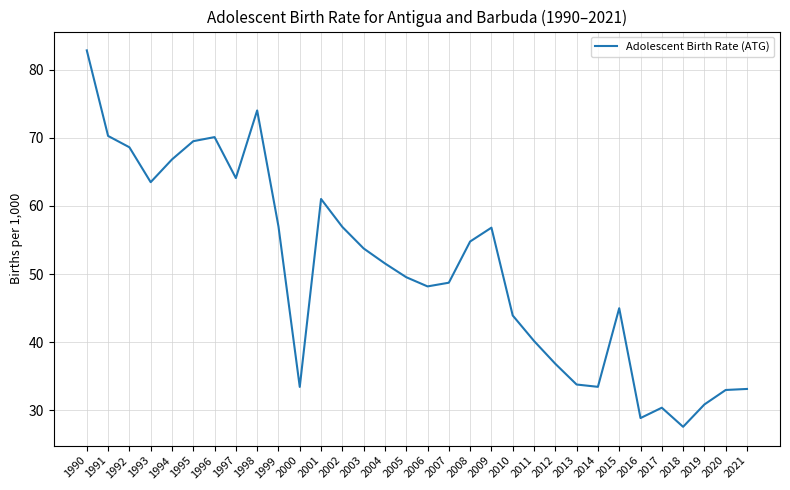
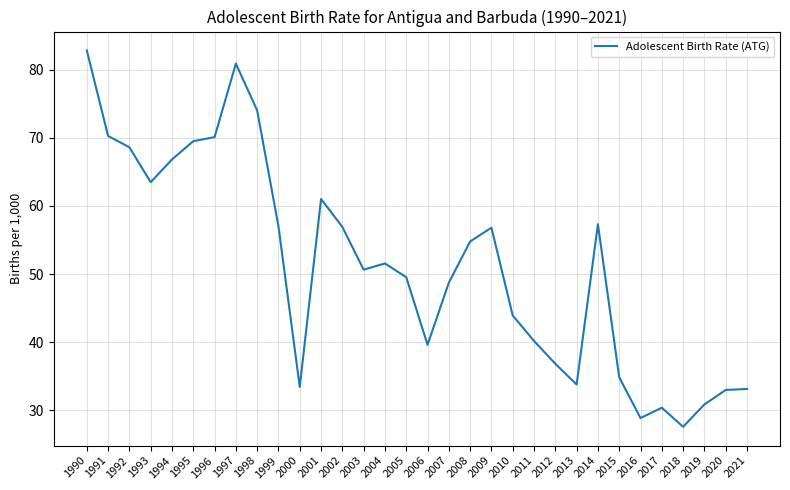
1997: 64 -> 81
2003: 54 -> 51
2006: 48 -> 40
2014: 33 -> 57
2015: 45 -> 35
